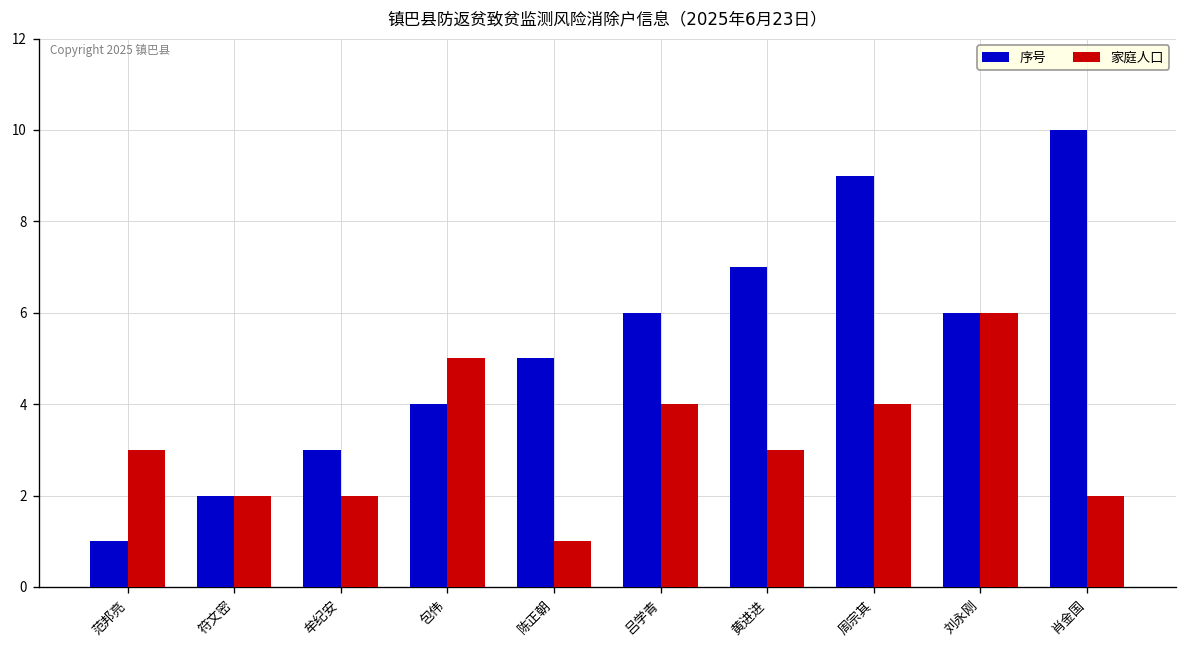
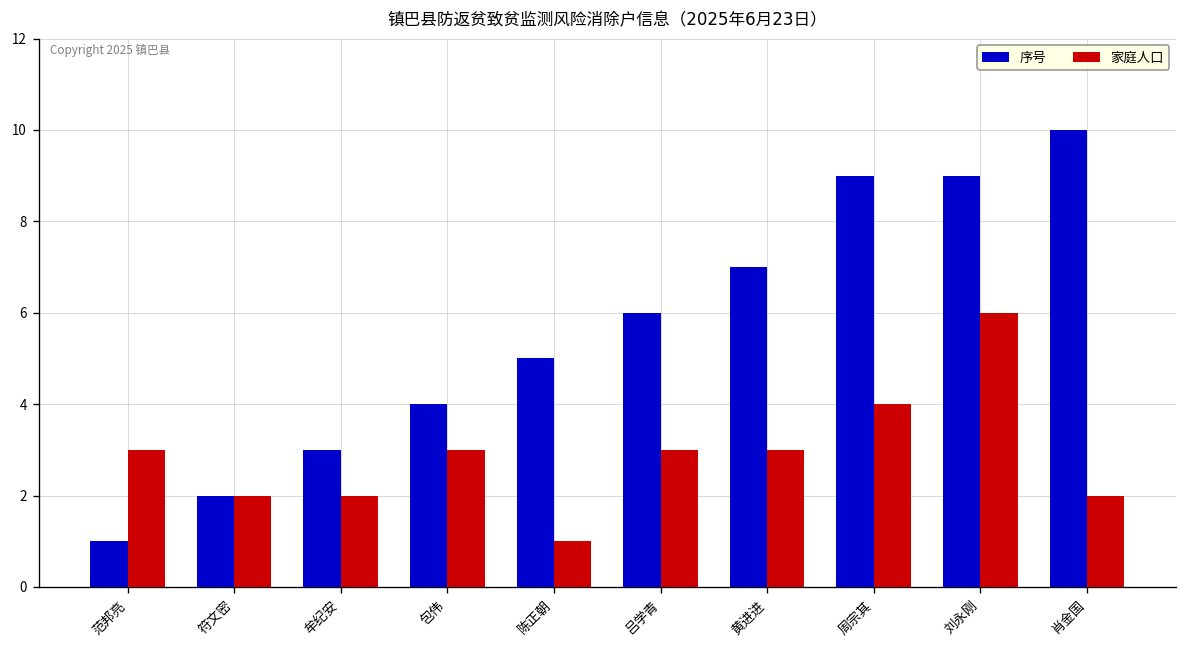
家庭人口, 包伟: 5 -> 3
家庭人口, 吕学青: 4 -> 3
序号, 刘永刚: 6 -> 9
